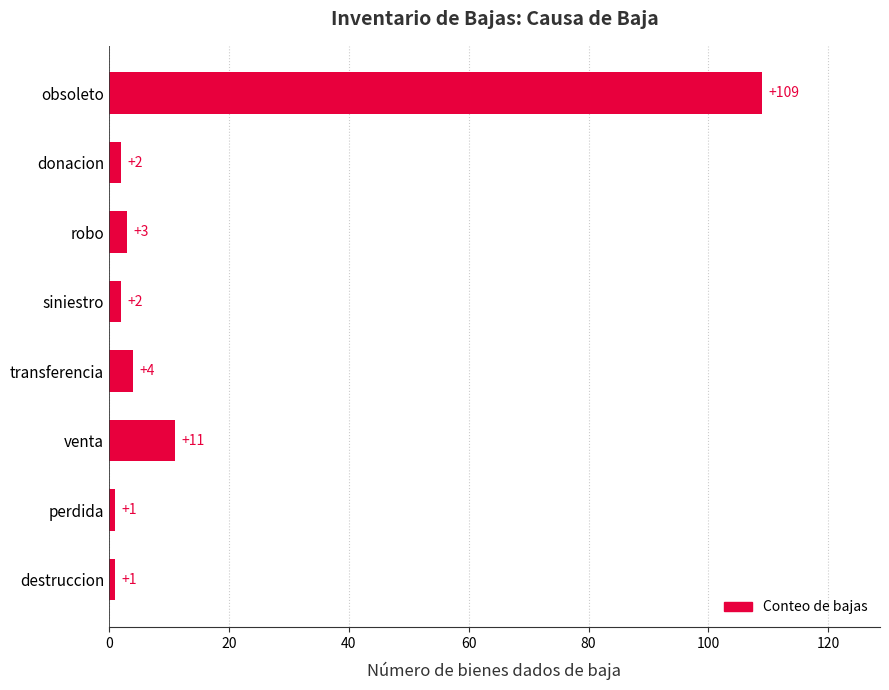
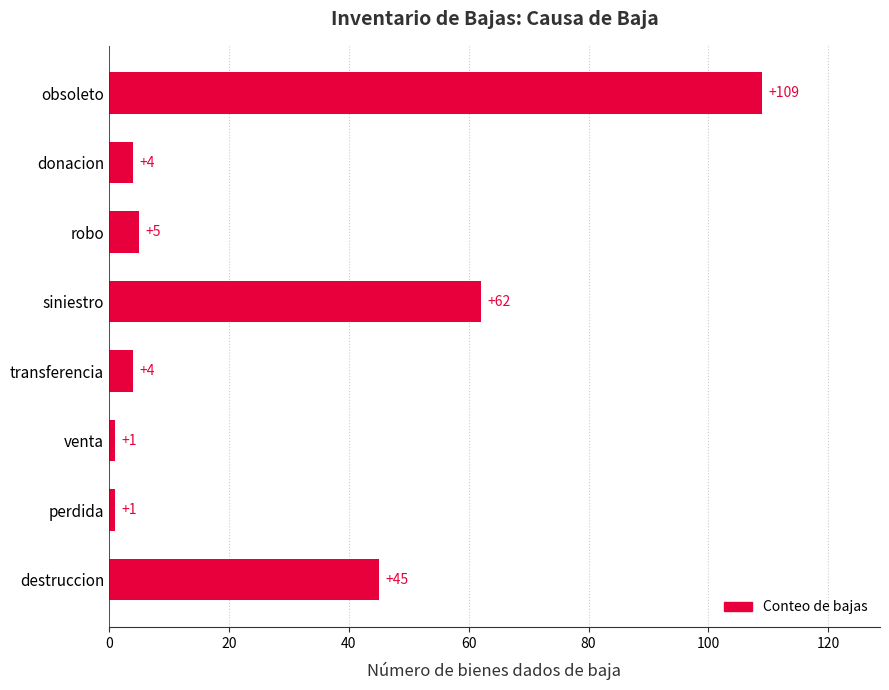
donacion: +2 -> +4
robo: +3 -> +5
siniestro: +2 -> +62
venta: +11 -> +1
destruccion: +1 -> +45
